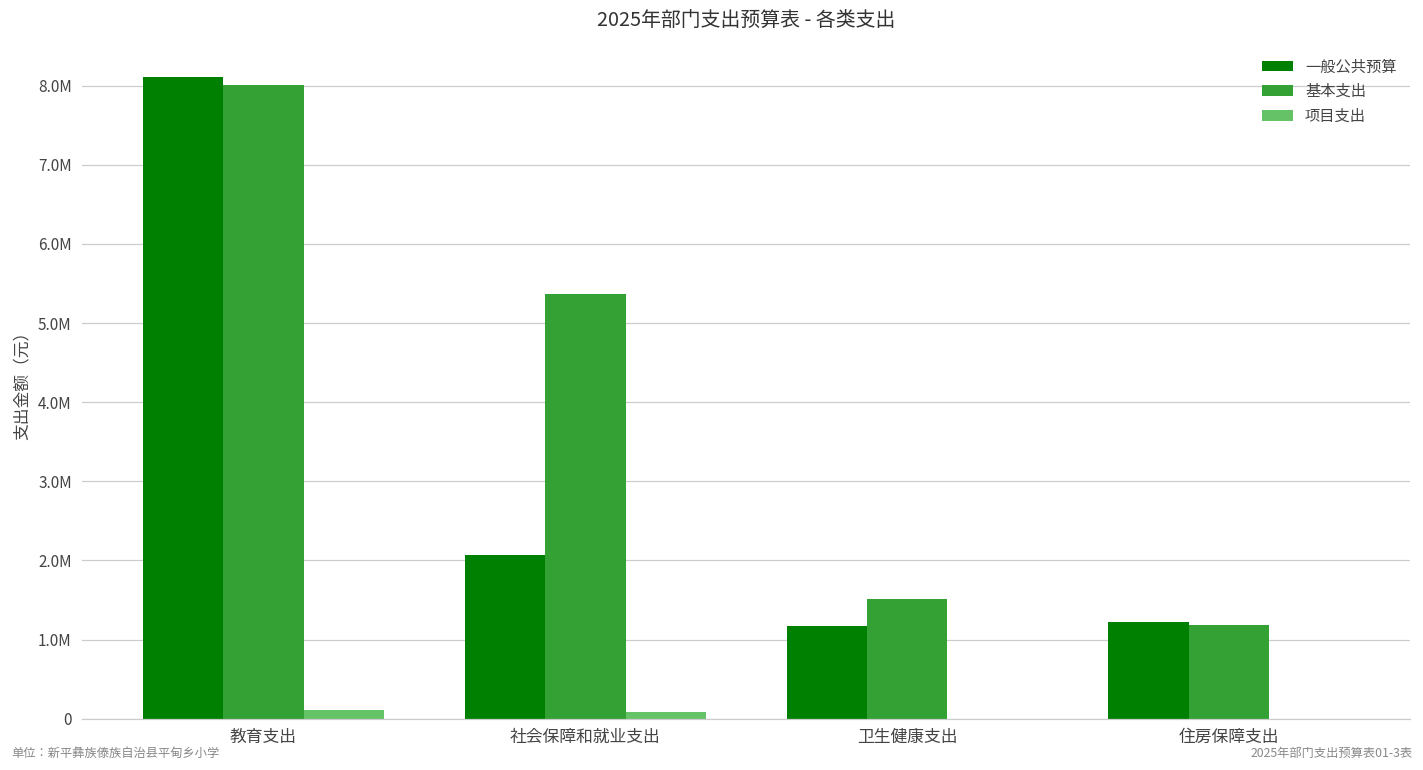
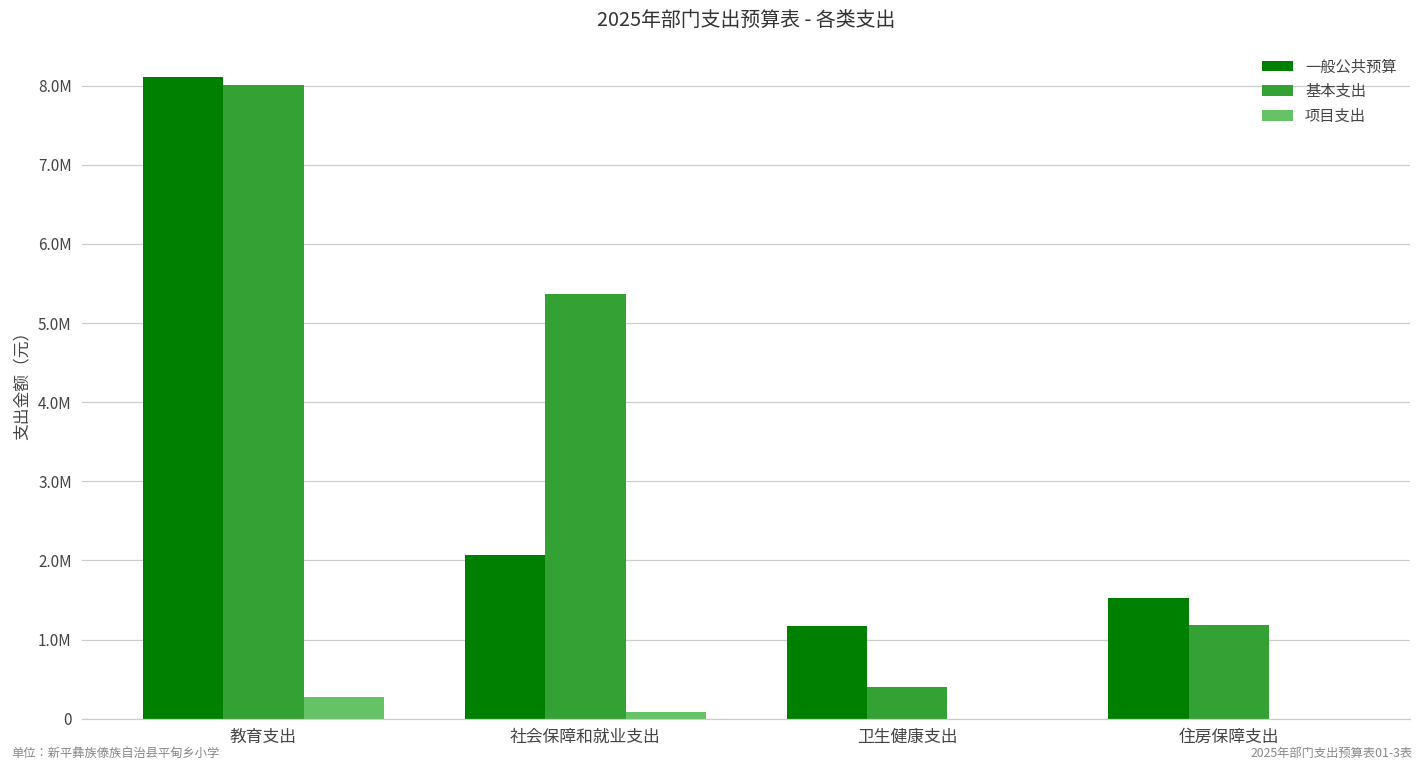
项目支出, 教育支出: 100000 -> 300000
基本支出, 卫生健康支出: 1500000 -> 400000
一般公共预算, 住房保障支出: 1200000 -> 1500000
